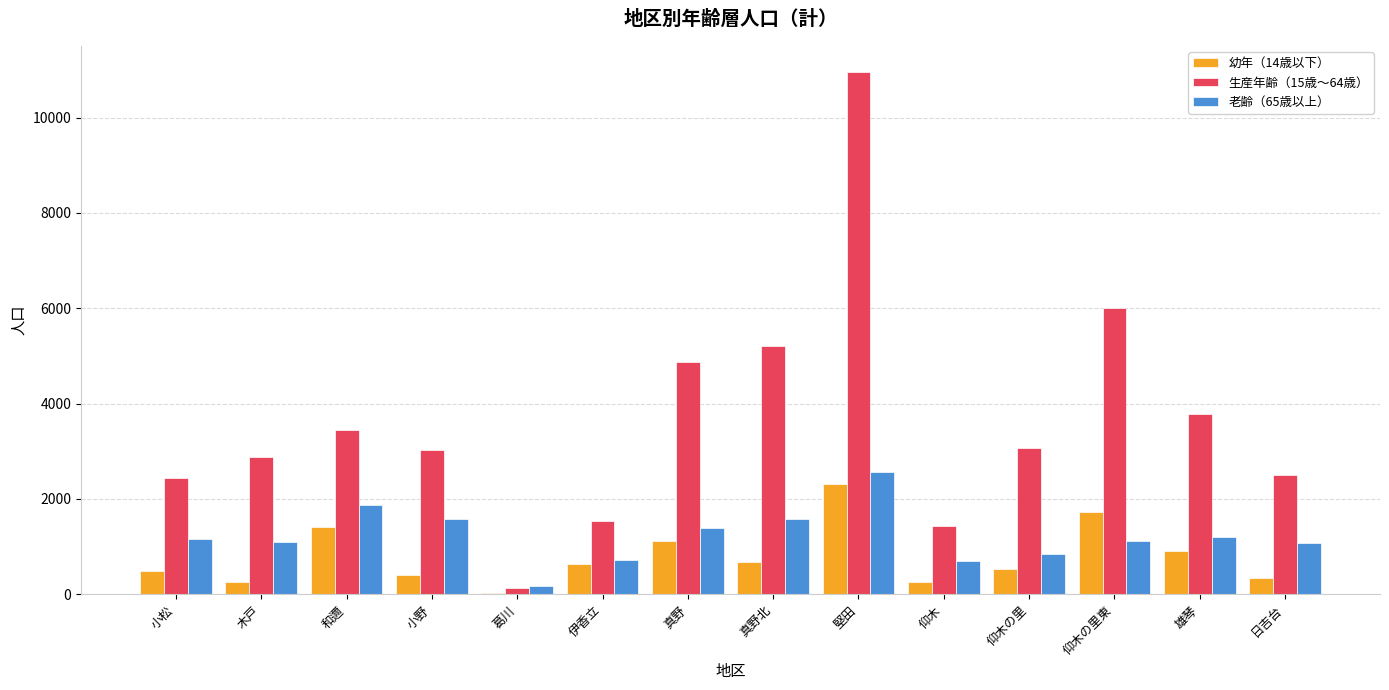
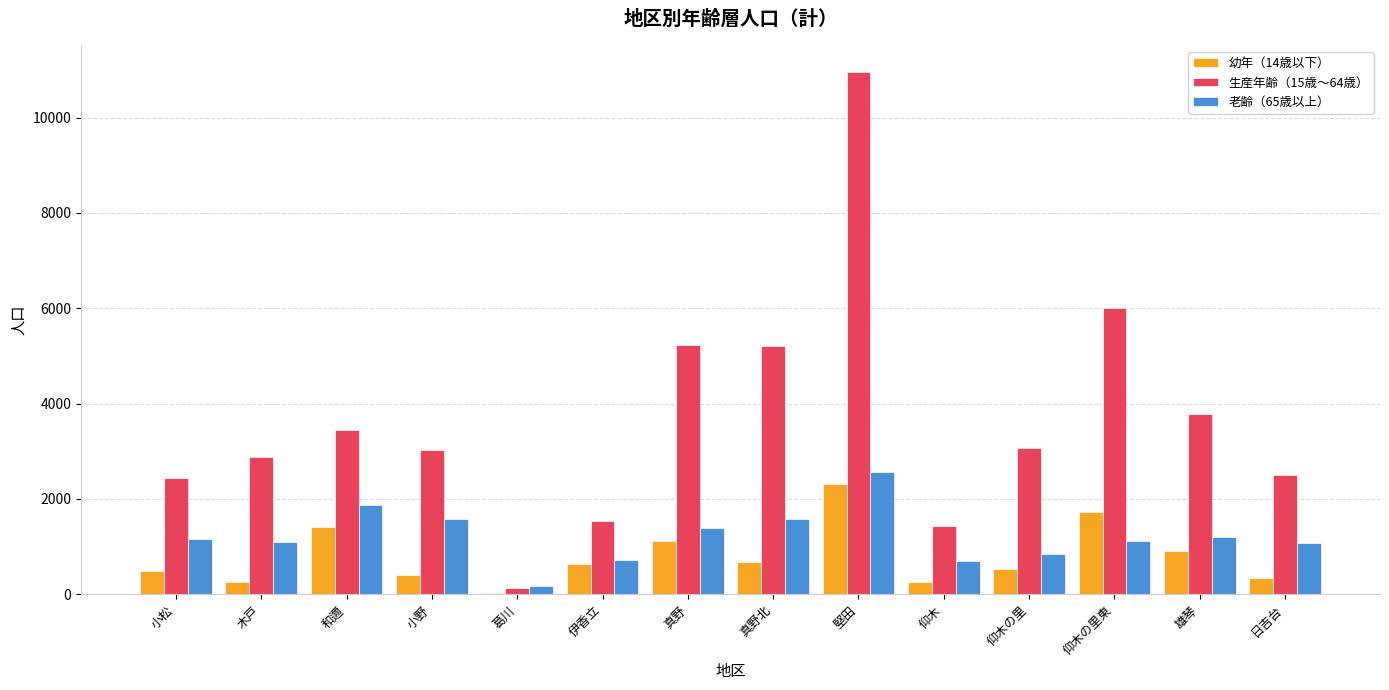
生産年齢（15歳～64歳）, 真野: 4900 -> 5200
